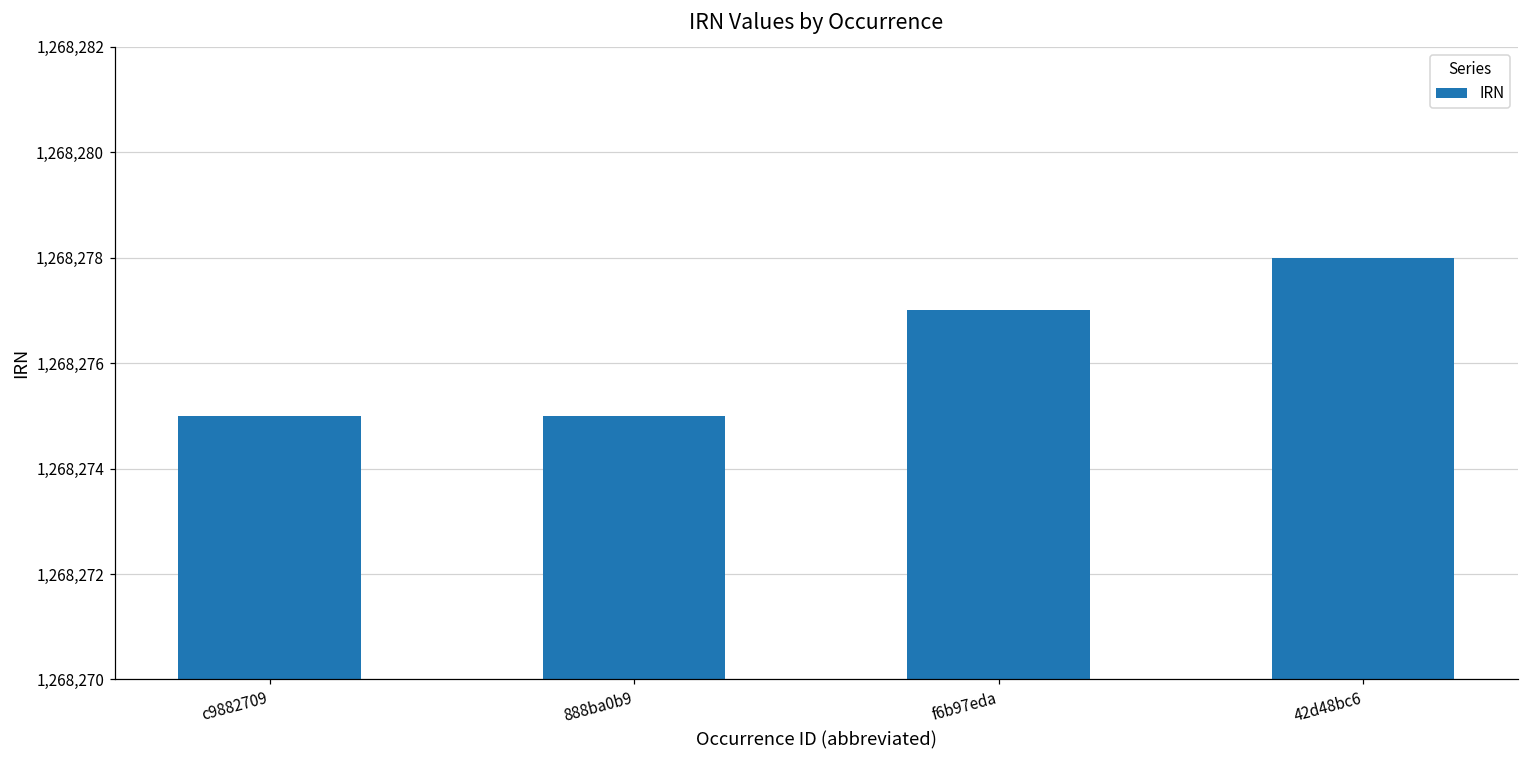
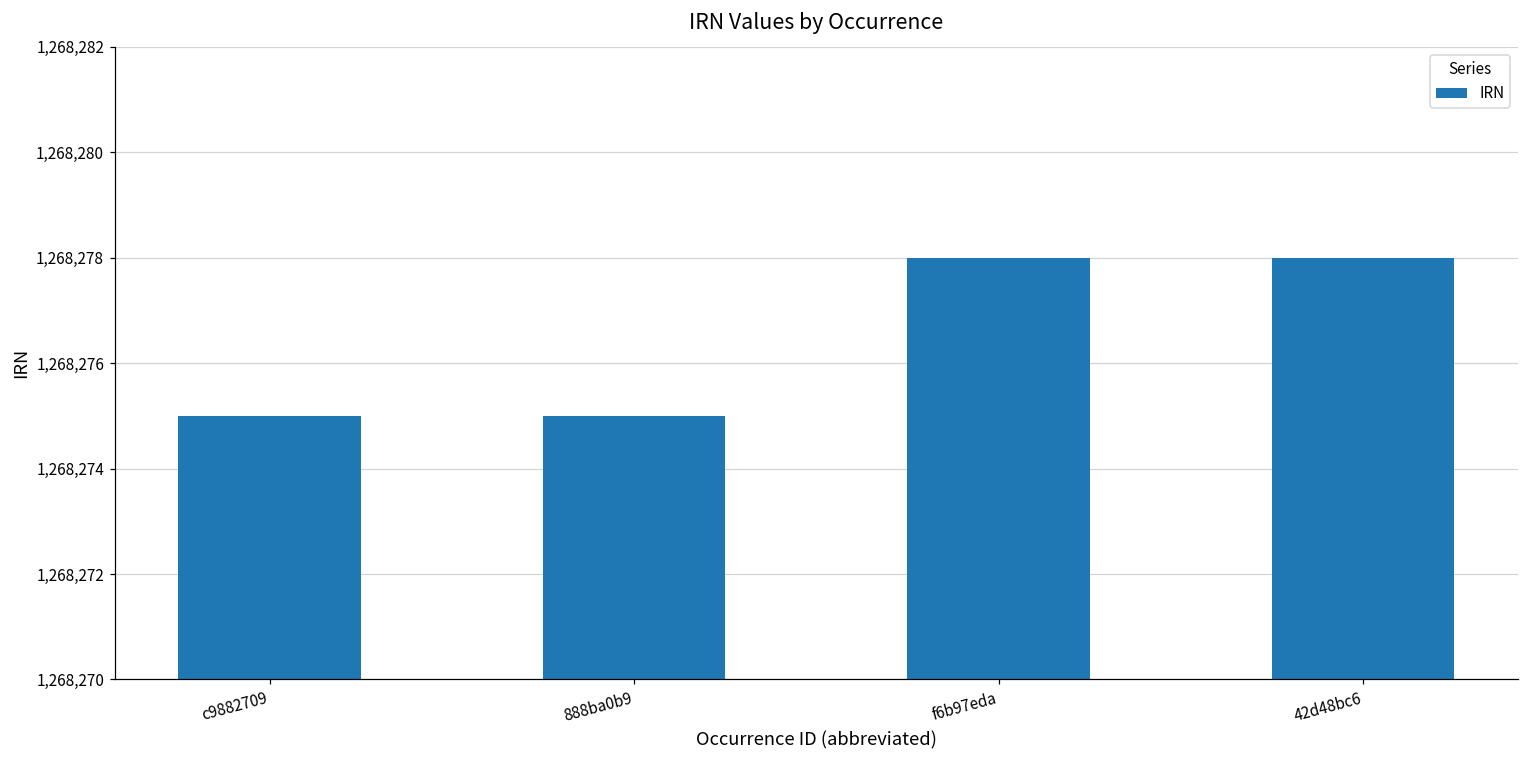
f6b97eda: 1,268,277 -> 1,268,278
